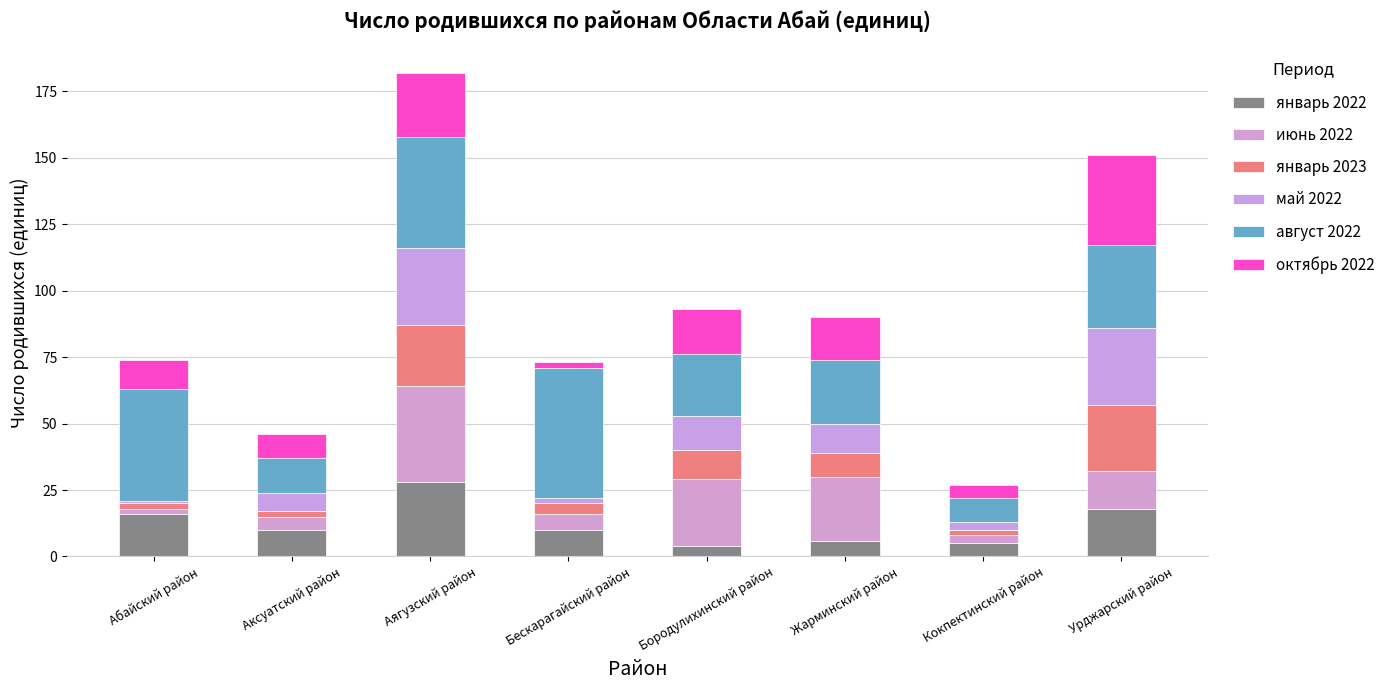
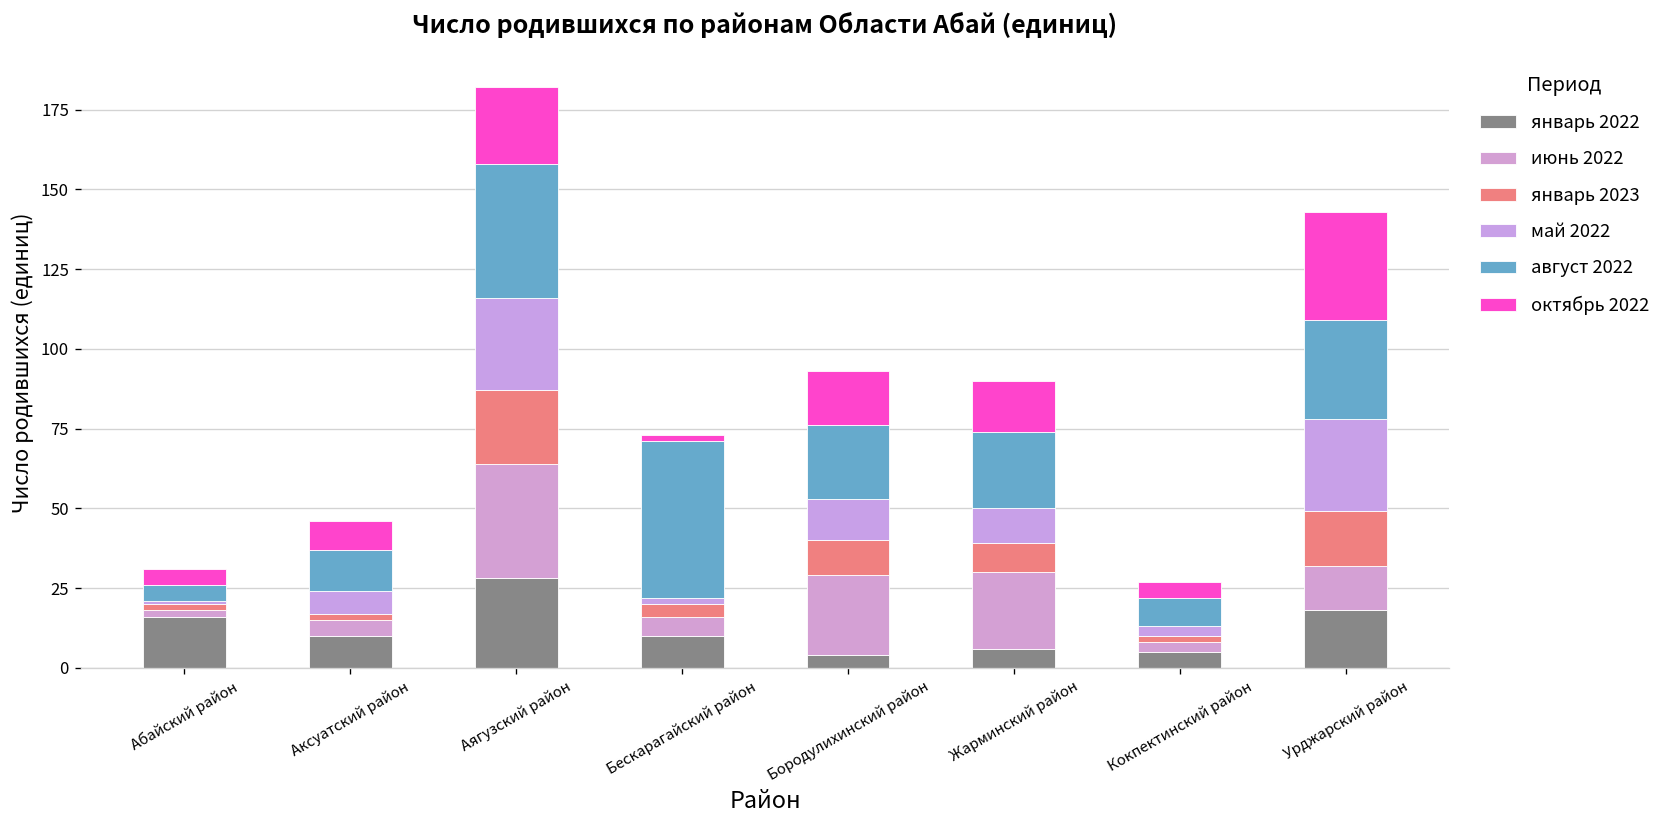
август 2022, Абайский район: 42 -> 5
октябрь 2022, Абайский район: 11 -> 5
январь 2023, Урджарский район: 25 -> 17
